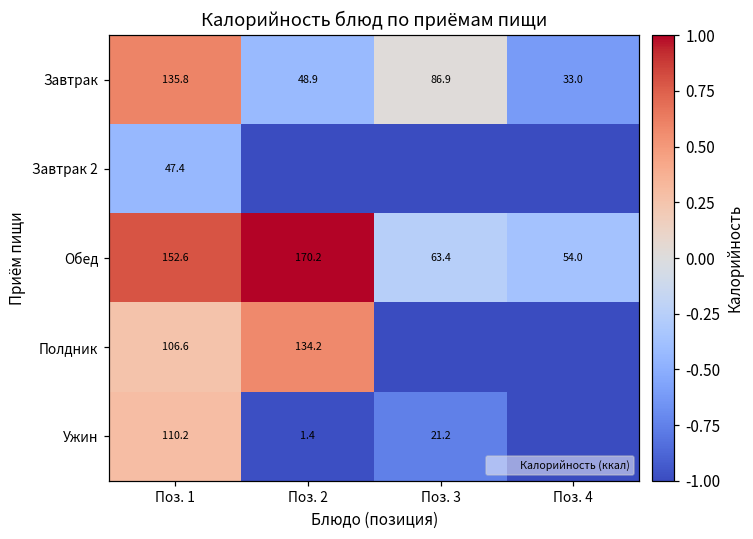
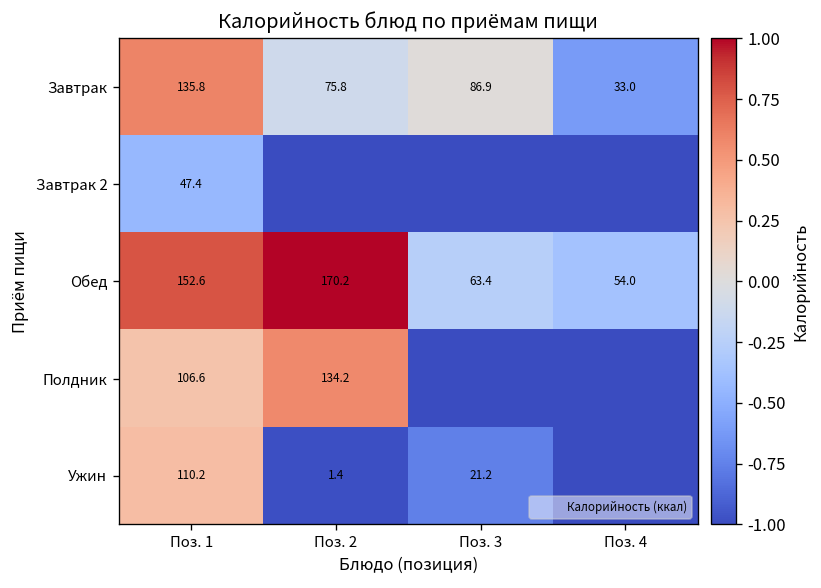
Завтрак, Поз. 2: 48.9 -> 75.8
